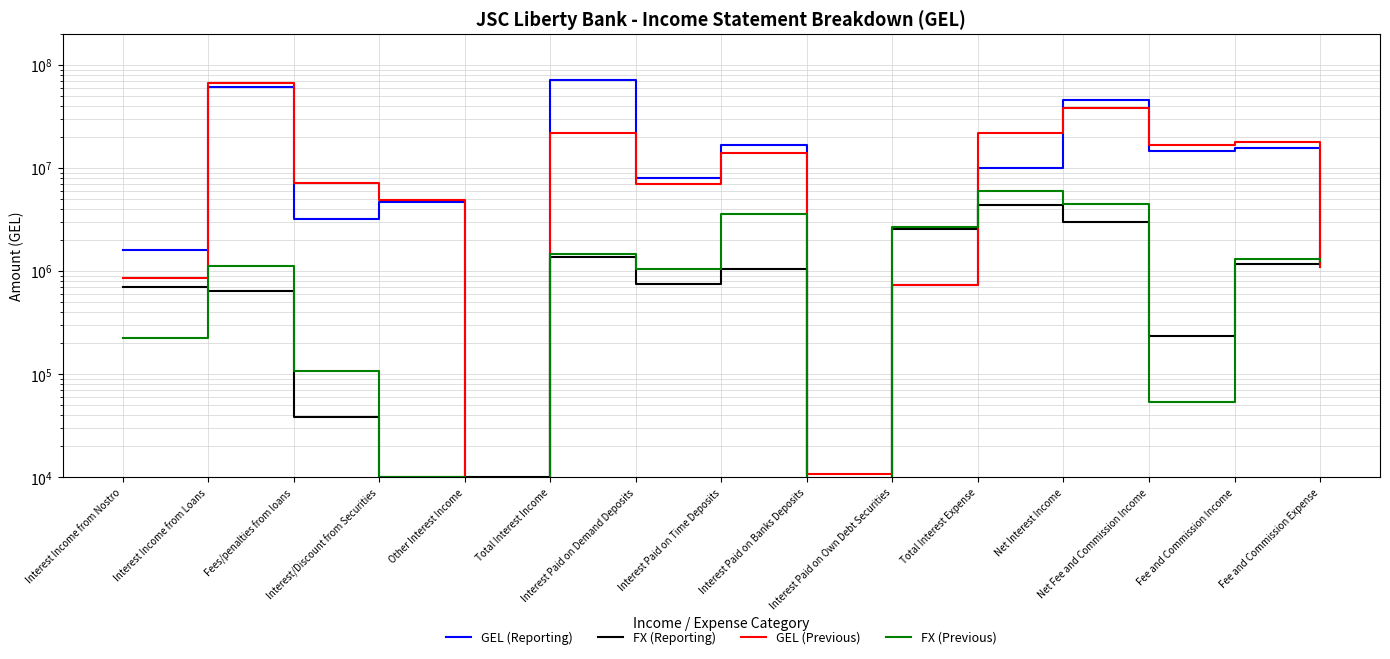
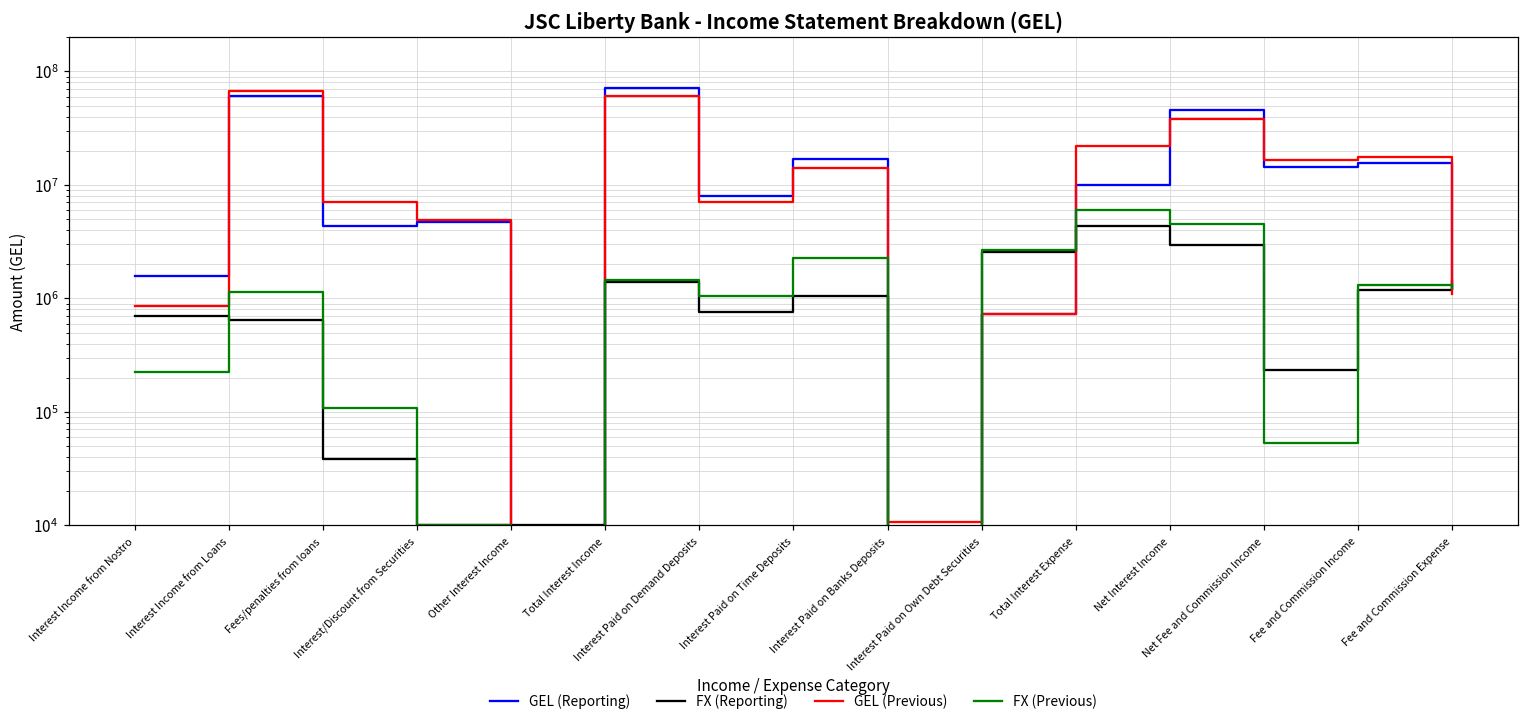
GEL (Reporting), Fees/penalties from loans: 3200000 -> 4400000
GEL (Previous), Total Interest Income: 22000000 -> 60000000
FX (Previous), Interest Paid on Time Deposits: 3600000 -> 2300000
